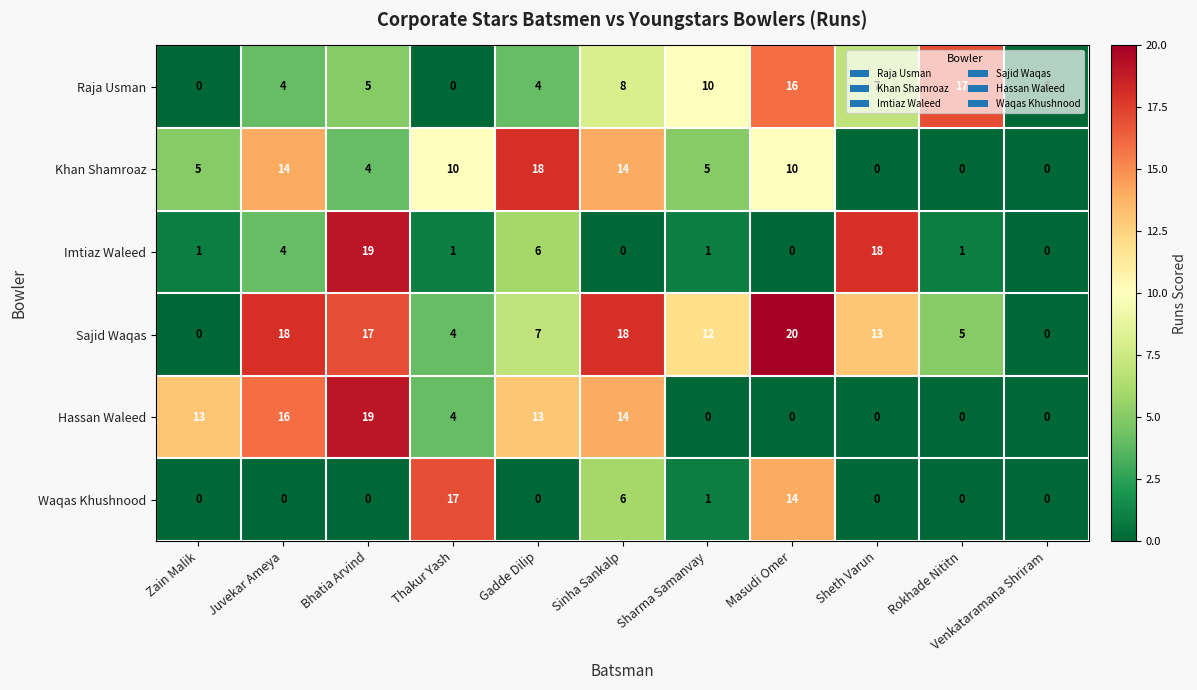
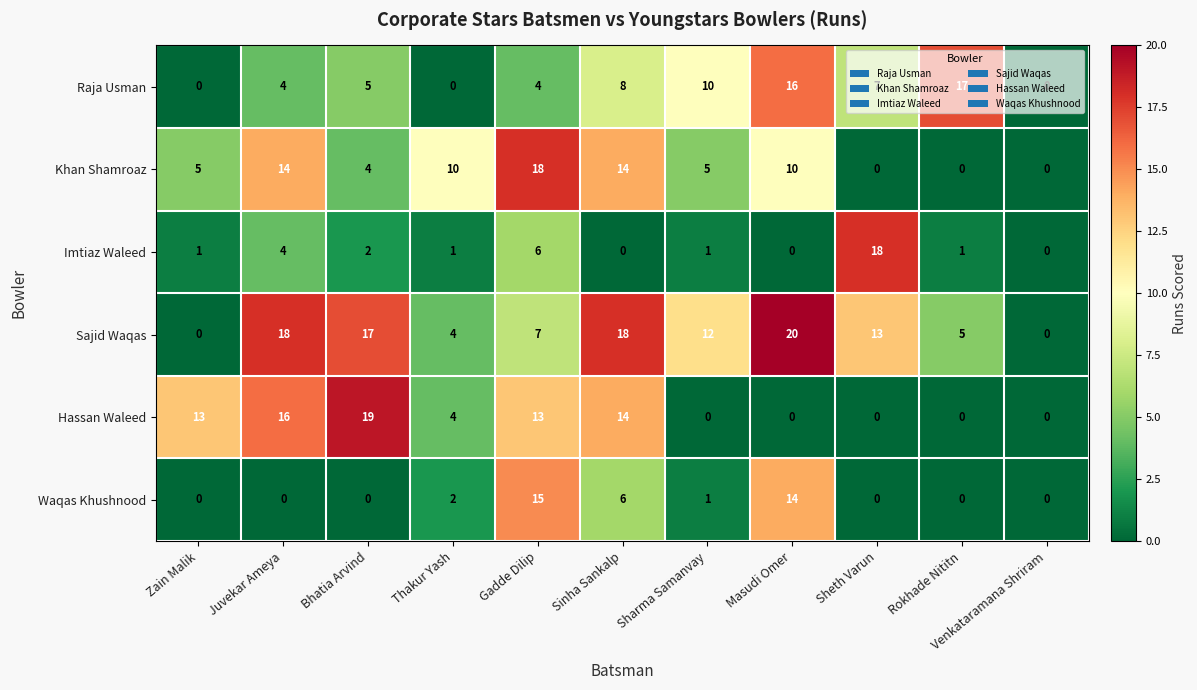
Imtiaz Waleed, Bhatia Arvind: 19 -> 2
Waqas Khushnood, Thakur Yash: 17 -> 2
Waqas Khushnood, Gadde Dilip: 0 -> 15
